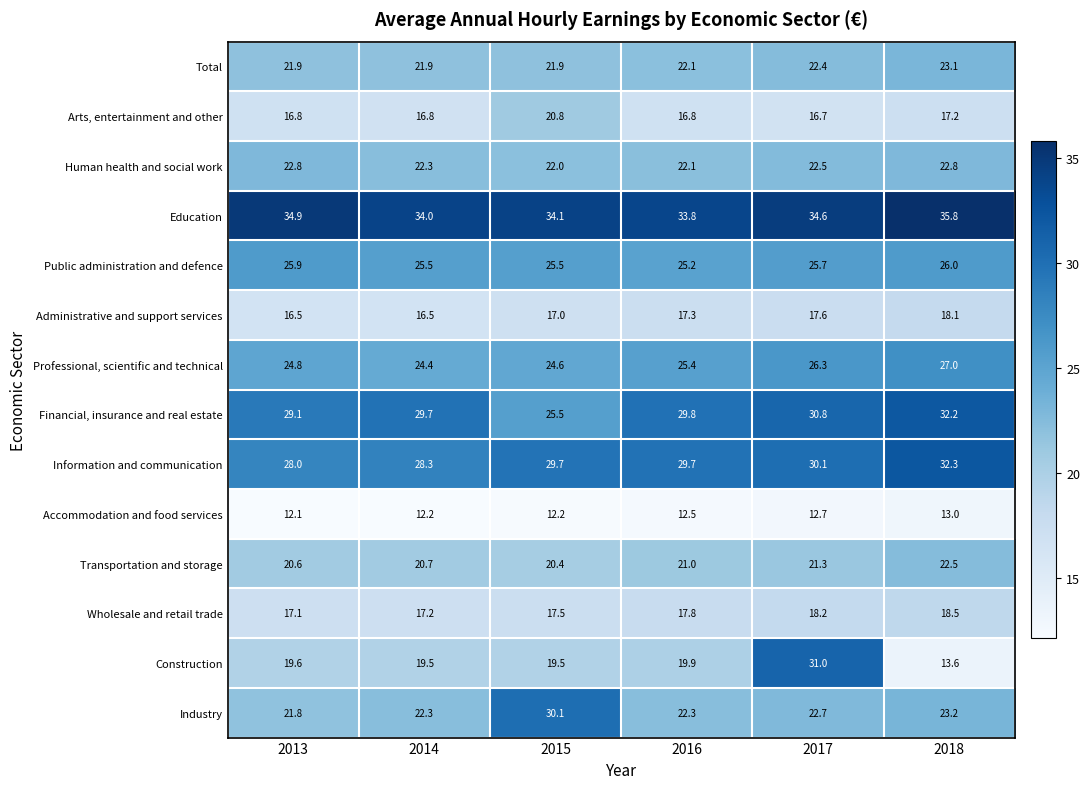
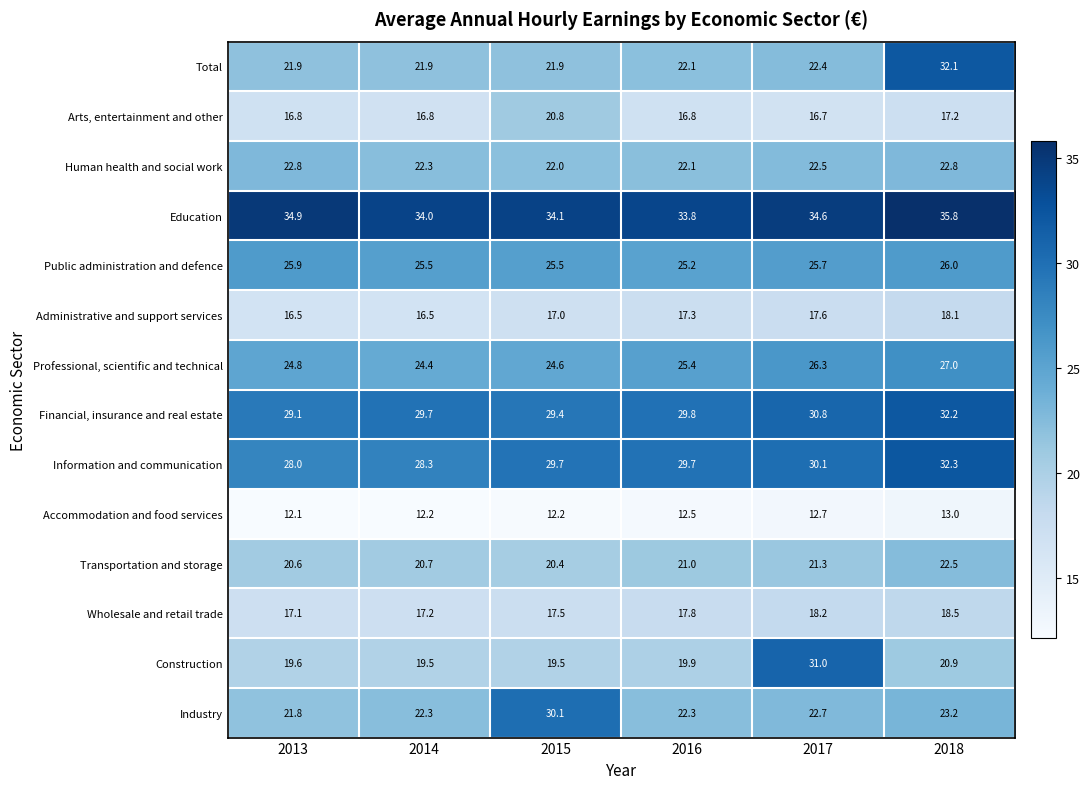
Total, 2018: 23.1 -> 32.1
Financial, insurance and real estate, 2015: 25.5 -> 29.4
Construction, 2018: 13.6 -> 20.9
